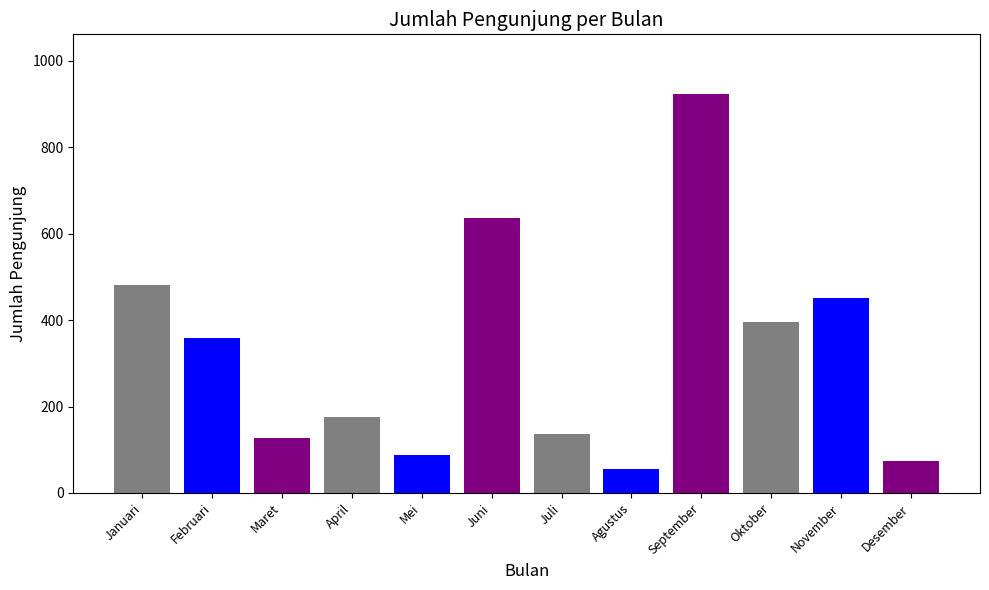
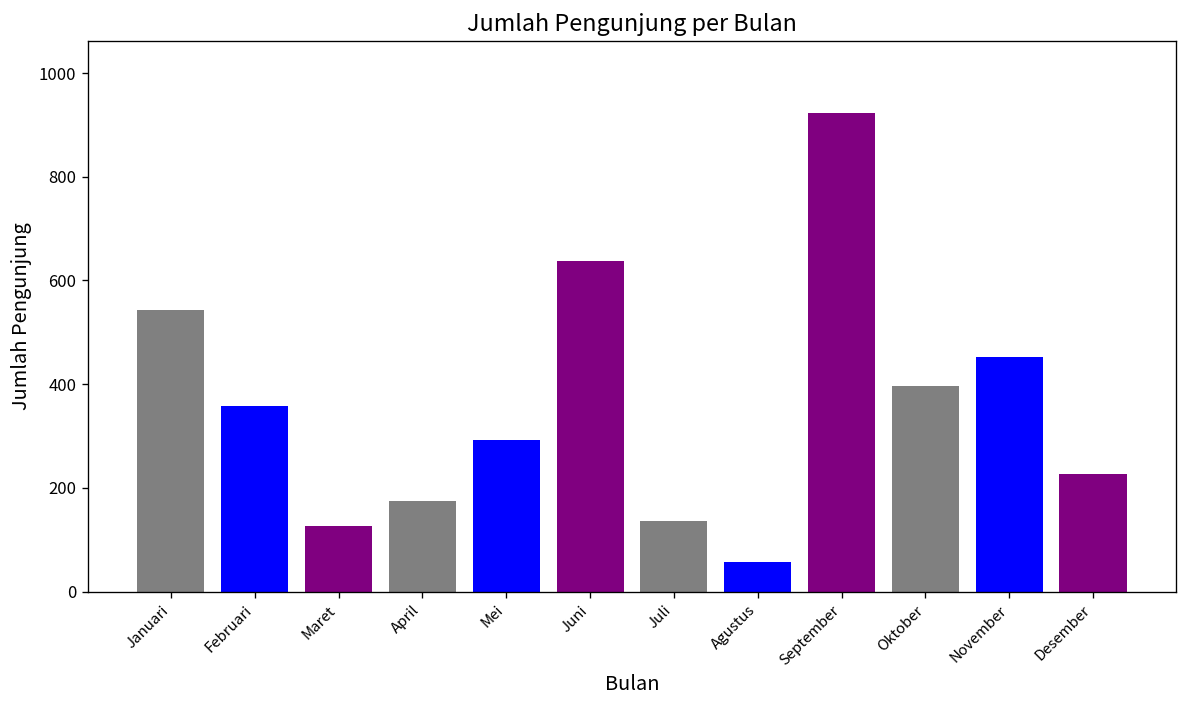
Januari: 480 -> 540
Mei: 90 -> 290
Desember: 70 -> 230
